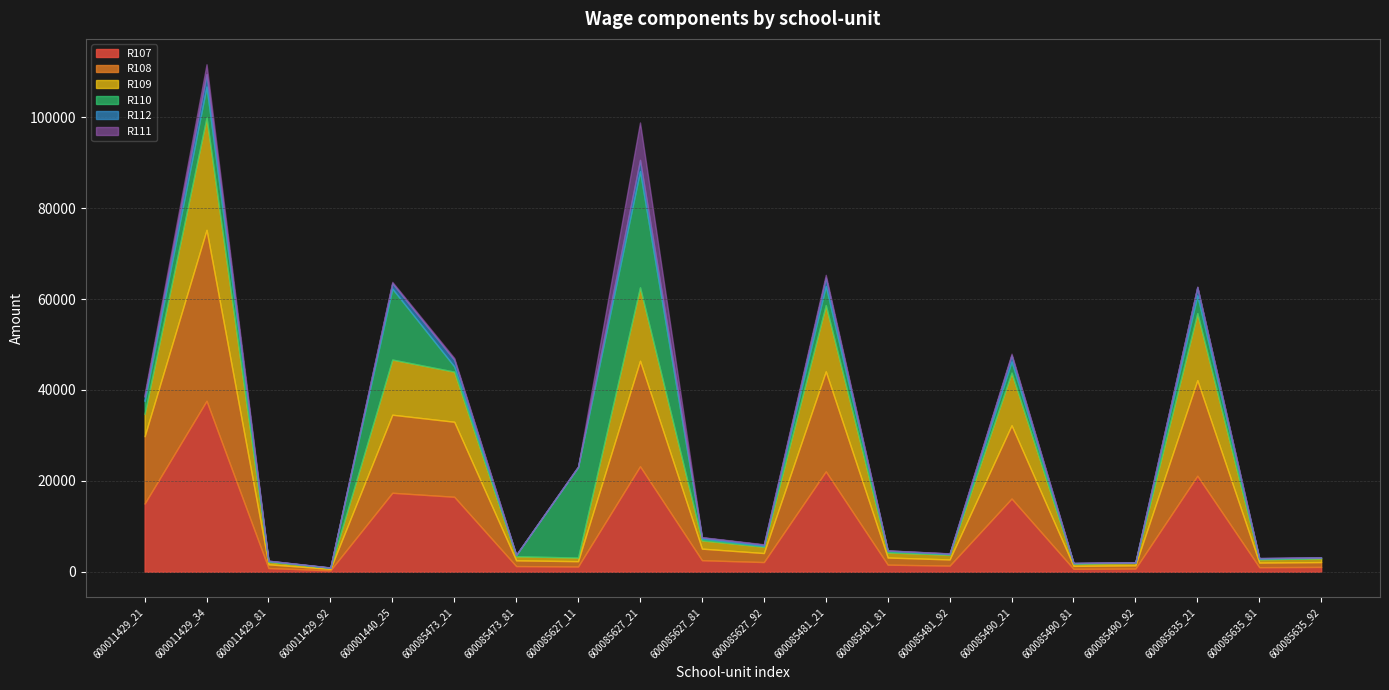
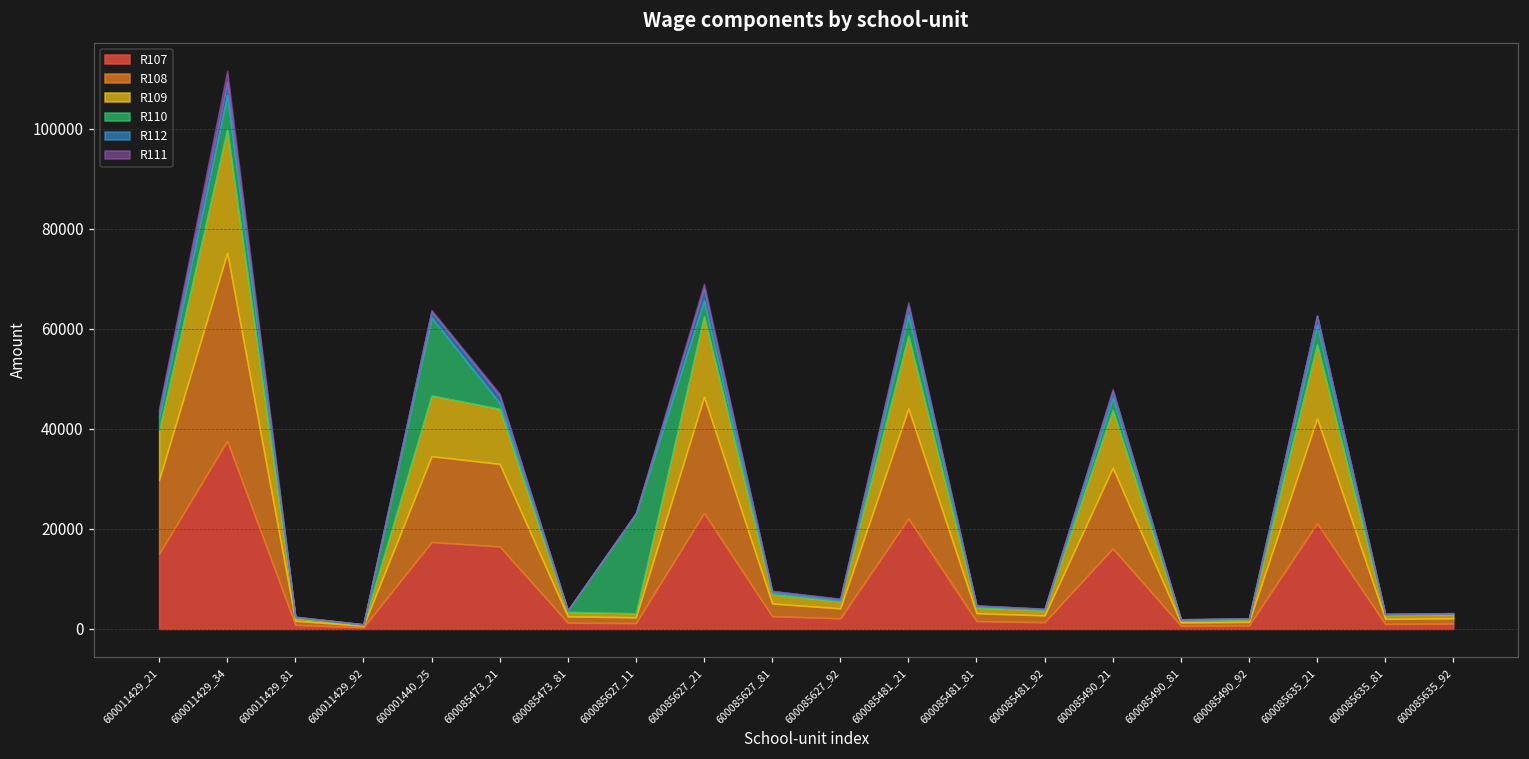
R109, 600011429_21: 5000 -> 10000
R110, 600085627_21: 26000 -> 3000
R111, 600085627_21: 8000 -> 1000
